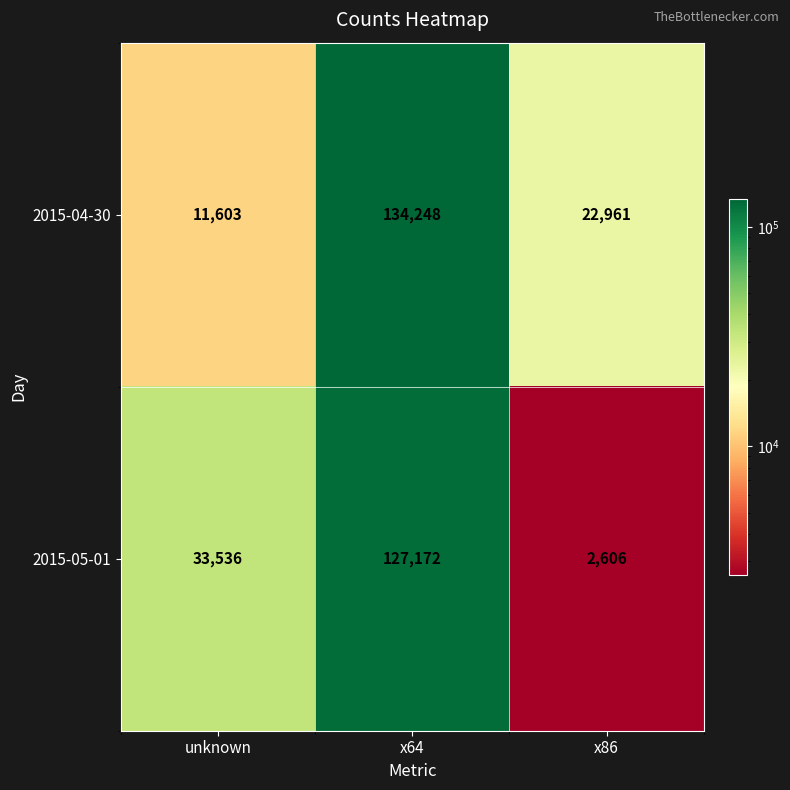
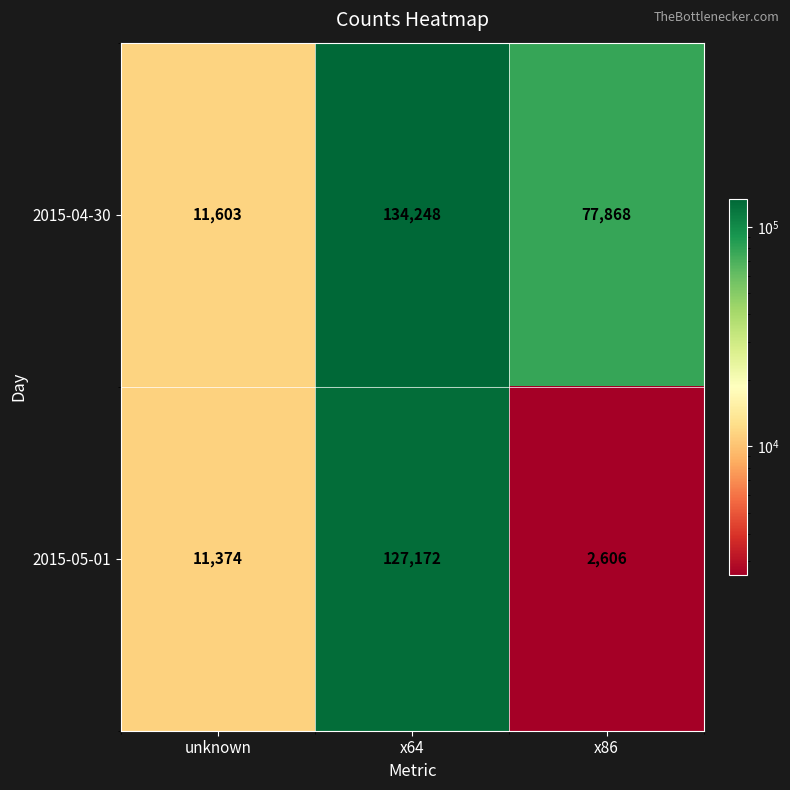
2015-04-30, x86: 22,961 -> 77,868
2015-05-01, unknown: 33,536 -> 11,374
